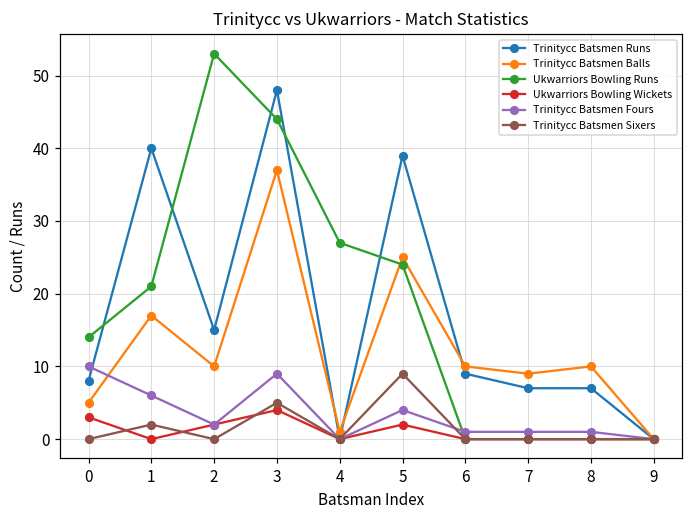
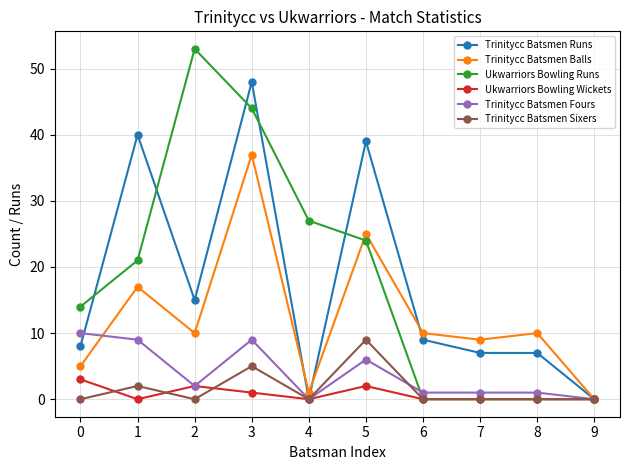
Trinitycc Batsmen Fours, 1: 6 -> 9
Ukwarriors Bowling Wickets, 3: 4 -> 1
Trinitycc Batsmen Fours, 5: 4 -> 6
